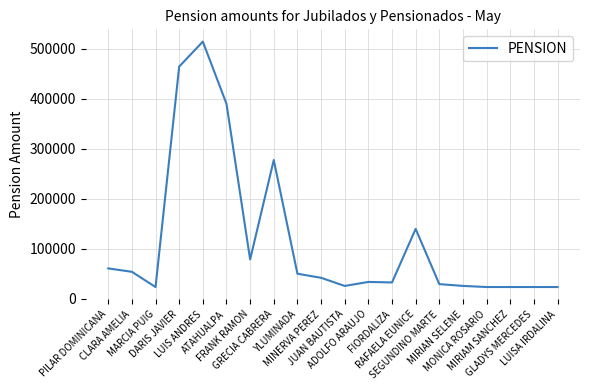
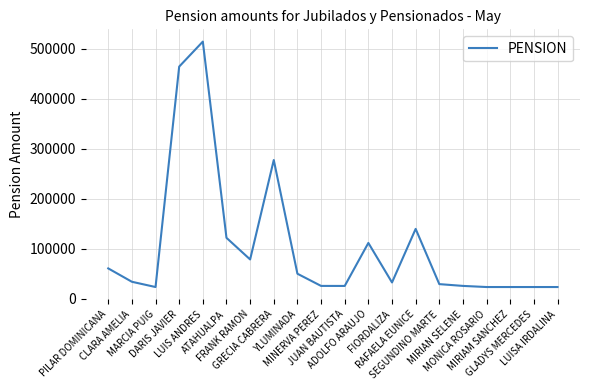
CLARA AMELIA: 50000 -> 30000
ATAHUALPA: 390000 -> 120000
MINERVA PEREZ: 40000 -> 30000
ADOLFO ARAUJO: 30000 -> 110000
